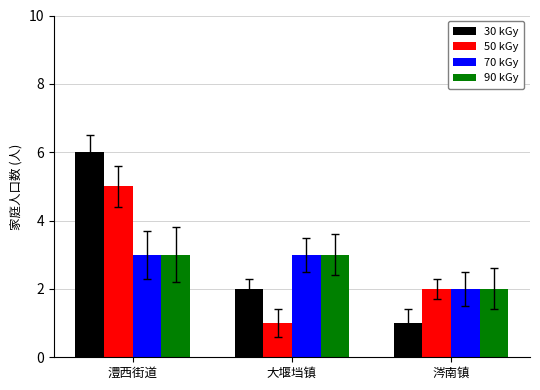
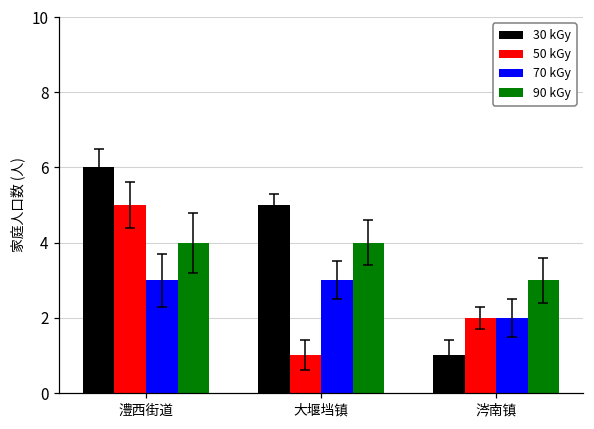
90 kGy, 澧西街道: 3 -> 4
30 kGy, 大堰垱镇: 2 -> 5
90 kGy, 大堰垱镇: 3 -> 4
90 kGy, 涔南镇: 2 -> 3
